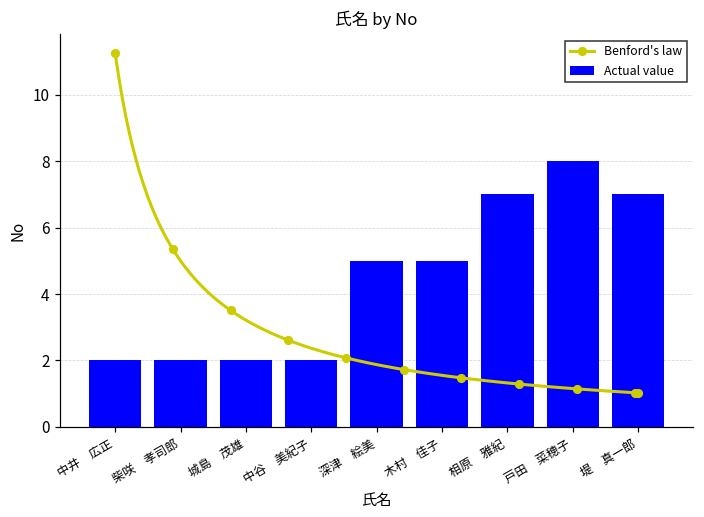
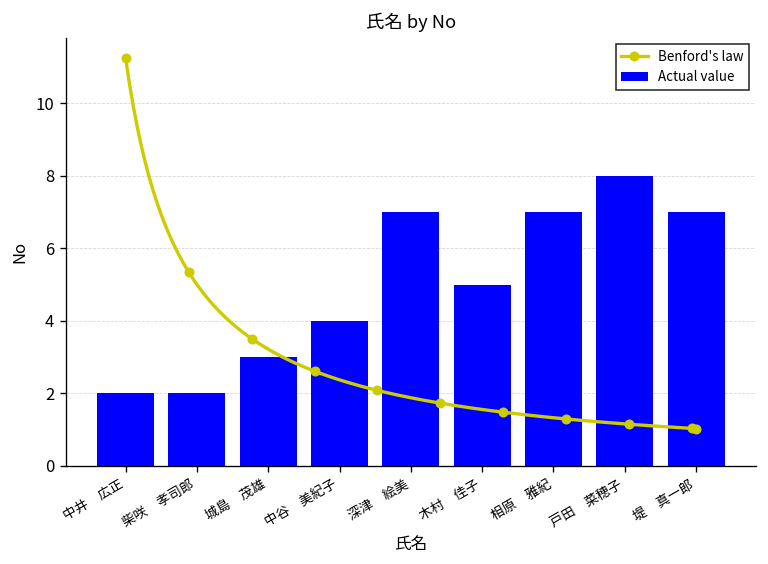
Actual value, 城島 茂雄: 2 -> 3
Actual value, 中谷 美紀子: 2 -> 4
Actual value, 深津 絵美: 5 -> 7
